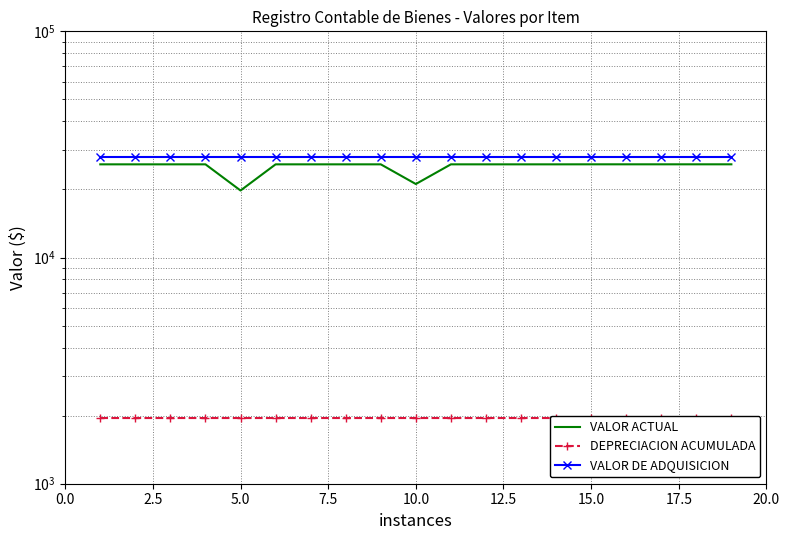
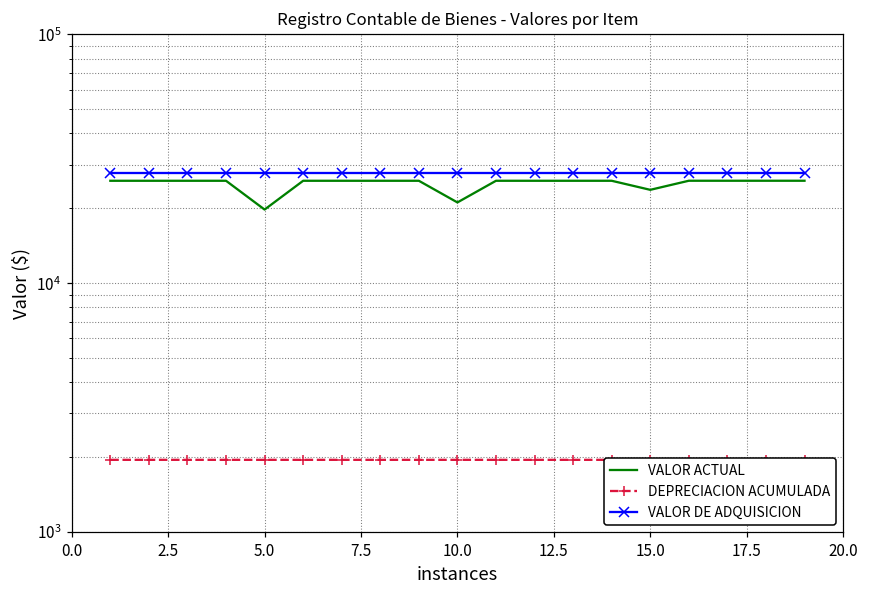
VALOR ACTUAL, 15.0: 26000 -> 24000
